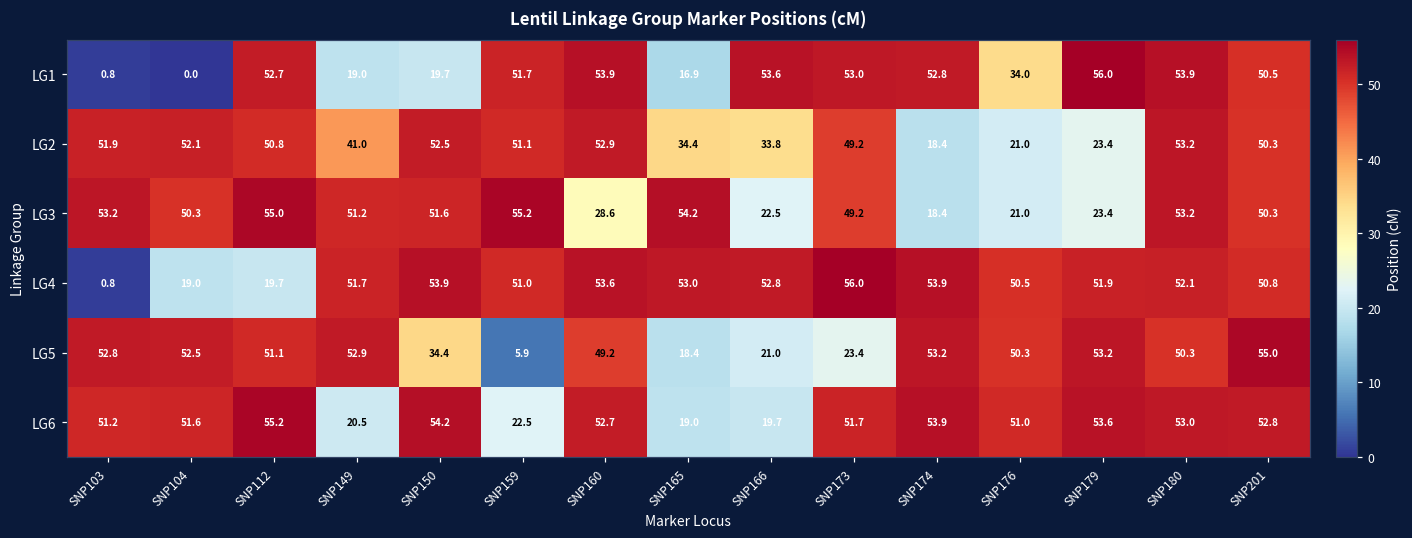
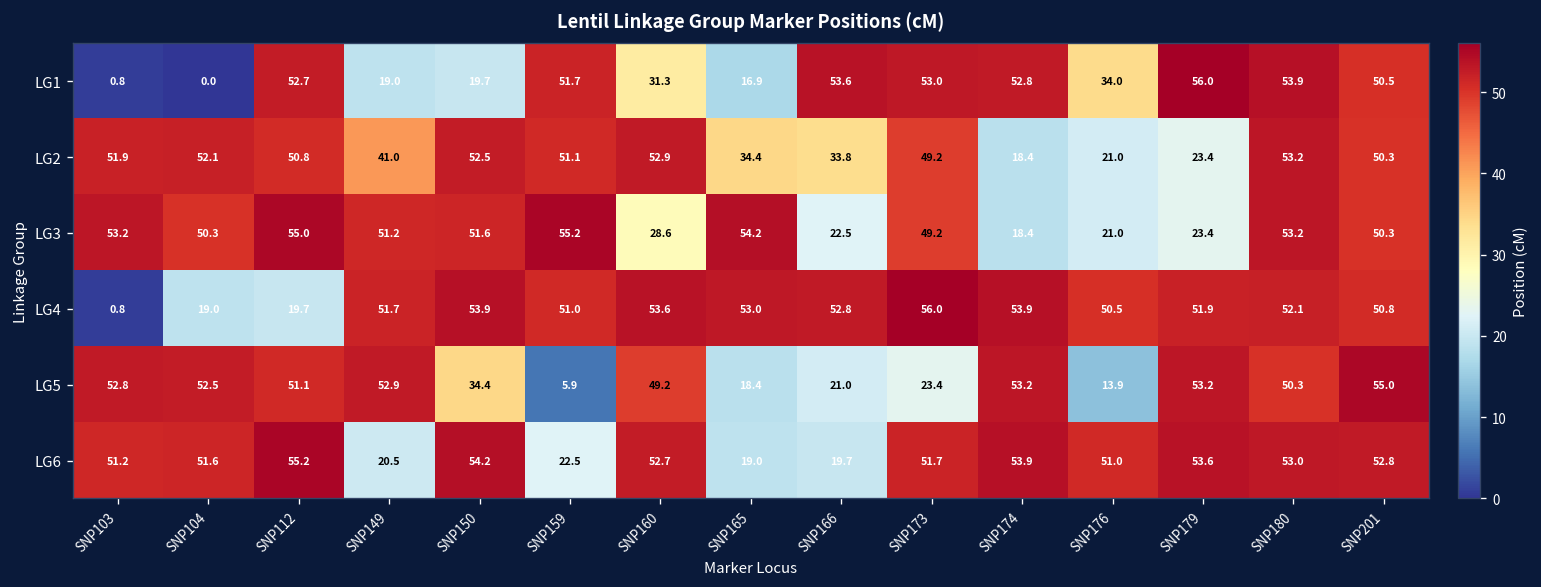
LG1, SNP160: 53.9 -> 31.3
LG5, SNP176: 50.3 -> 13.9
